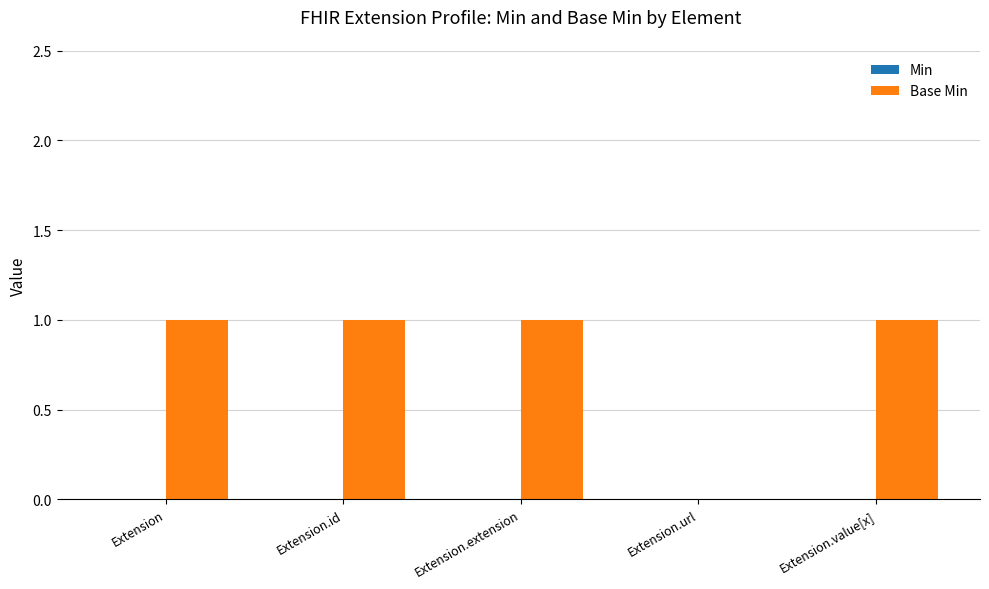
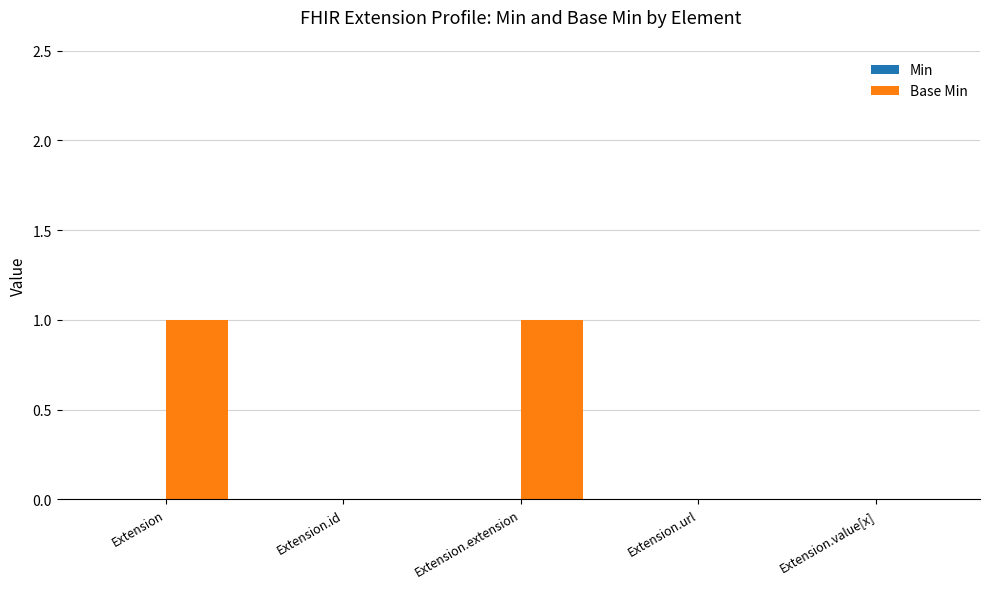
Base Min, Extension.id: 1 -> 0
Base Min, Extension.value[x]: 1 -> 0
